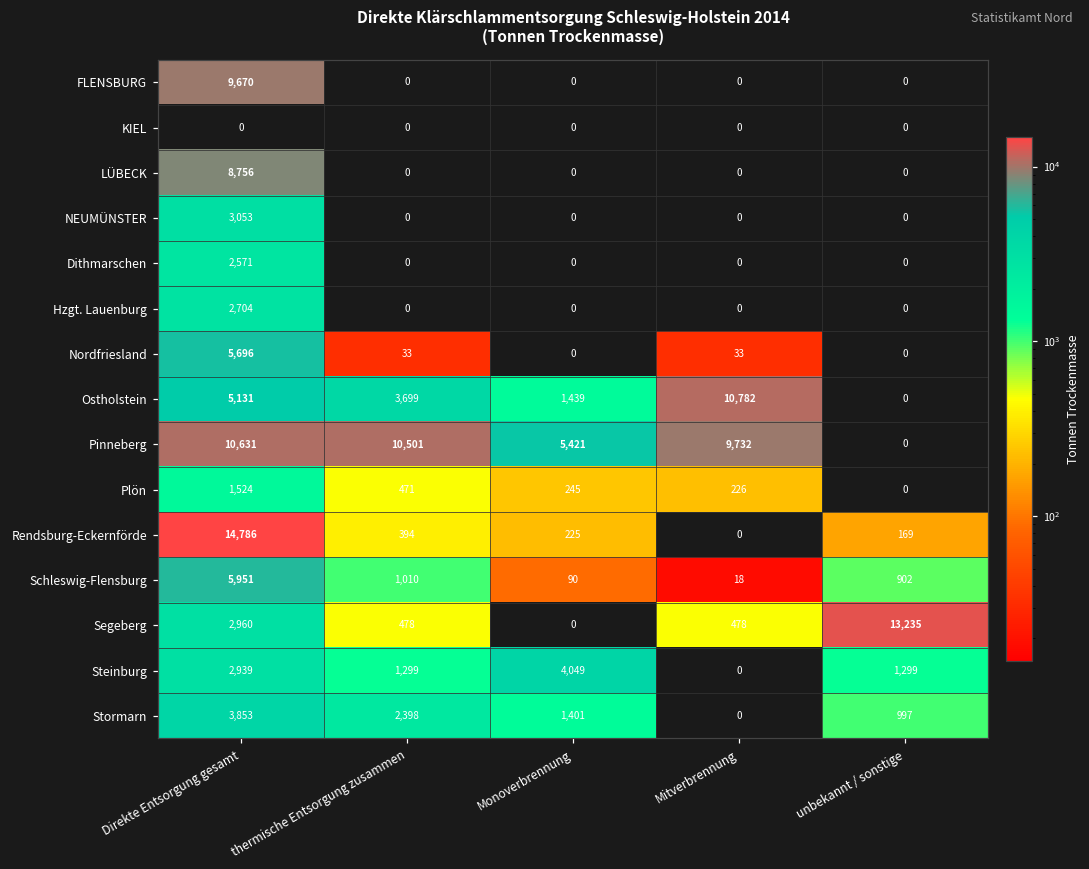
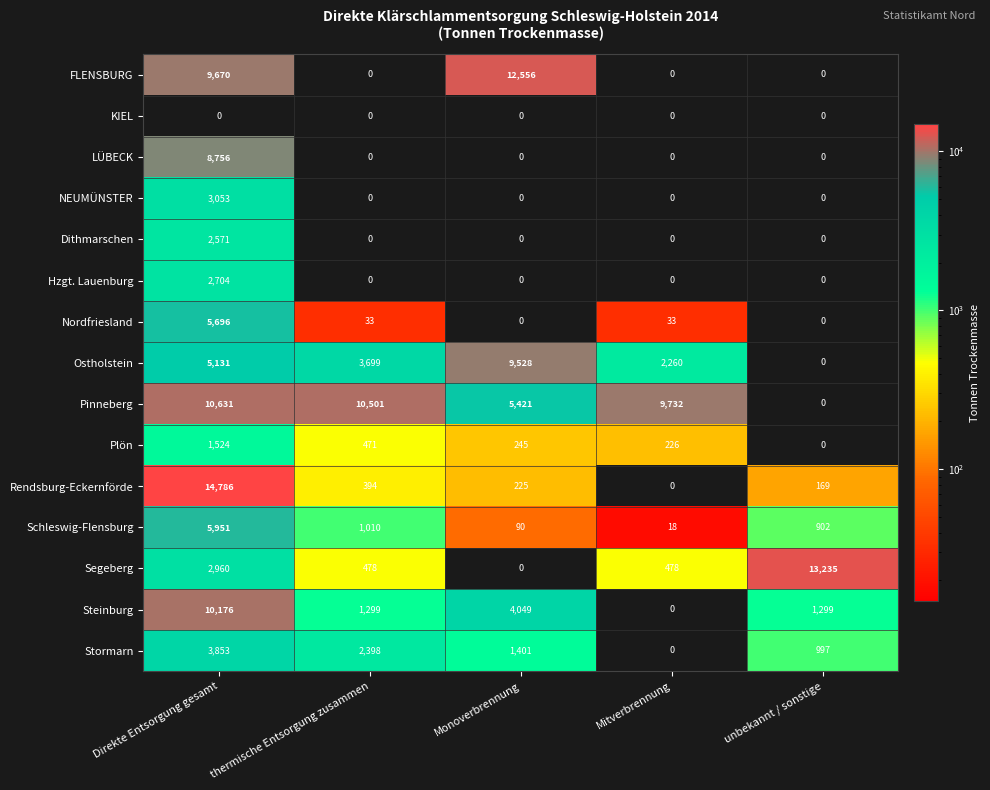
FLENSBURG, Monoverbrennung: 0 -> 12,556
Ostholstein, Monoverbrennung: 1,439 -> 9,528
Ostholstein, Mitverbrennung: 10,782 -> 2,260
Steinburg, Direkte Entsorgung gesamt: 2,939 -> 10,176
